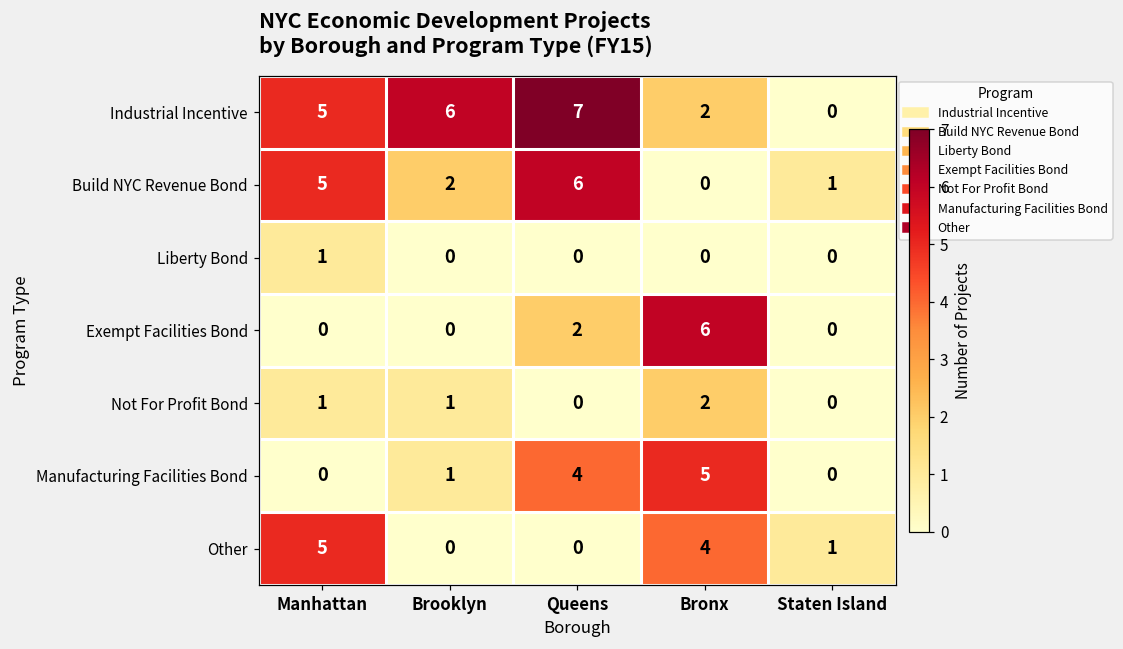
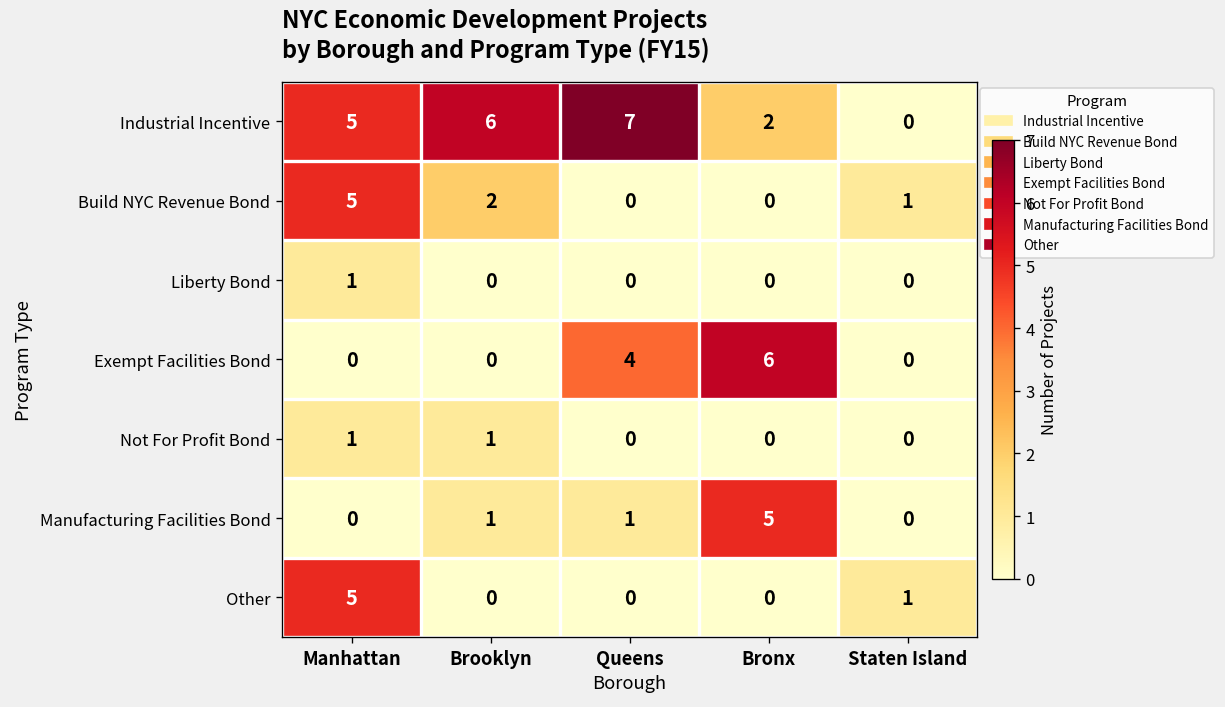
Build NYC Revenue Bond, Queens: 6 -> 0
Exempt Facilities Bond, Queens: 2 -> 4
Not For Profit Bond, Bronx: 2 -> 0
Manufacturing Facilities Bond, Queens: 4 -> 1
Other, Bronx: 4 -> 0
